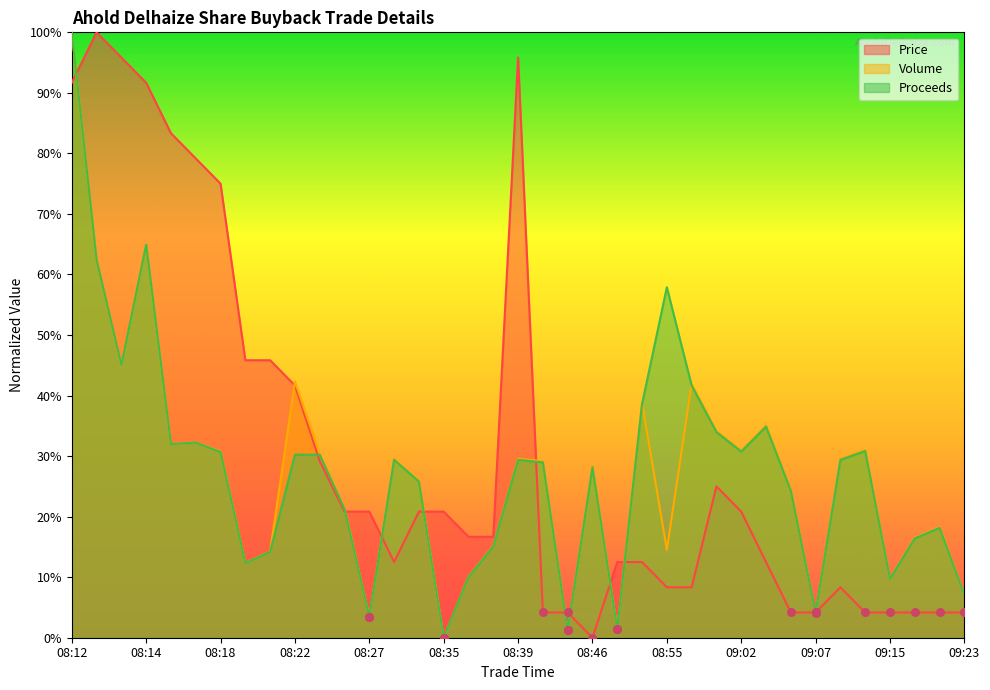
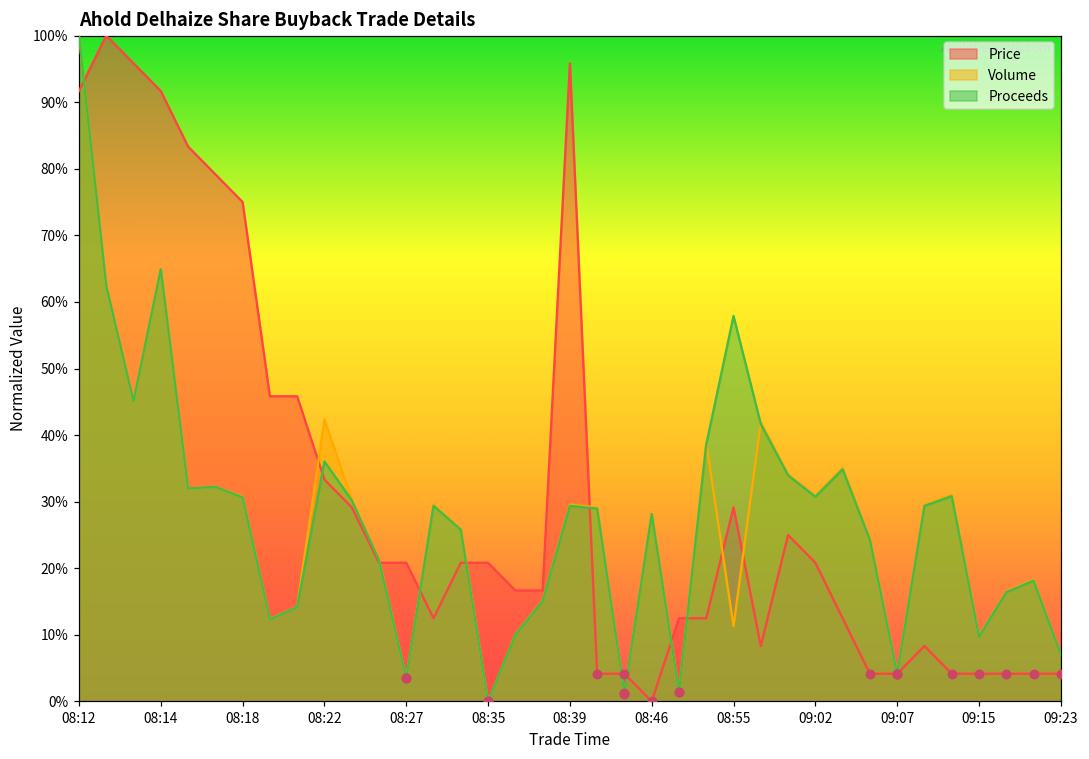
Price, 08:22: 42% -> 33%
Proceeds, 08:22: 30% -> 36%
Price, 08:55: 8% -> 29%
Volume, 08:55: 15% -> 11%
